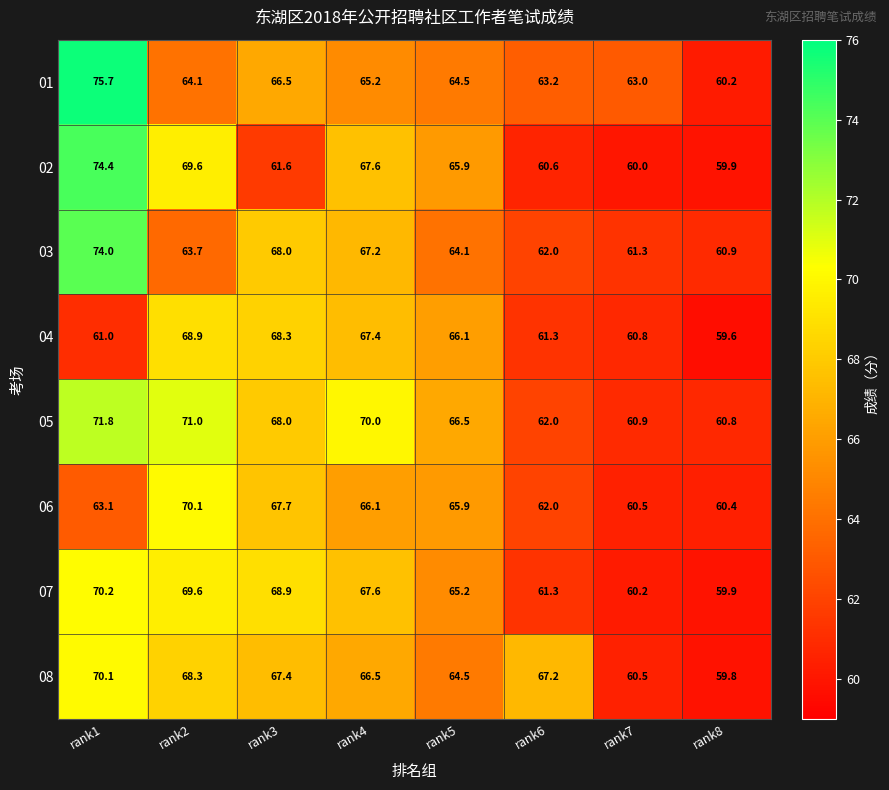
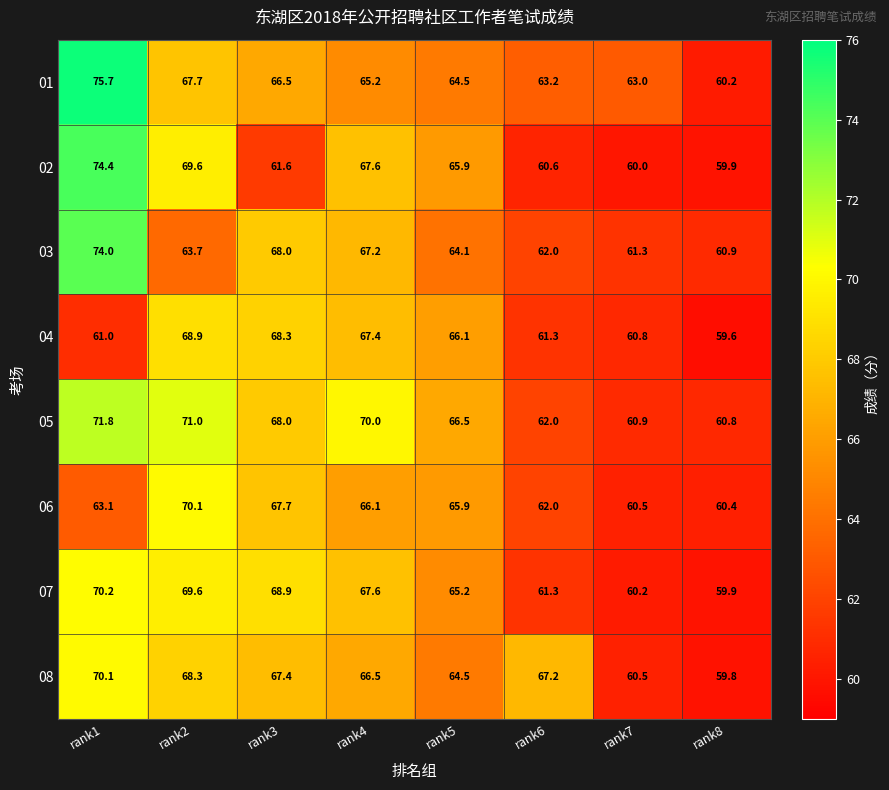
01, rank2: 64.1 -> 67.7
